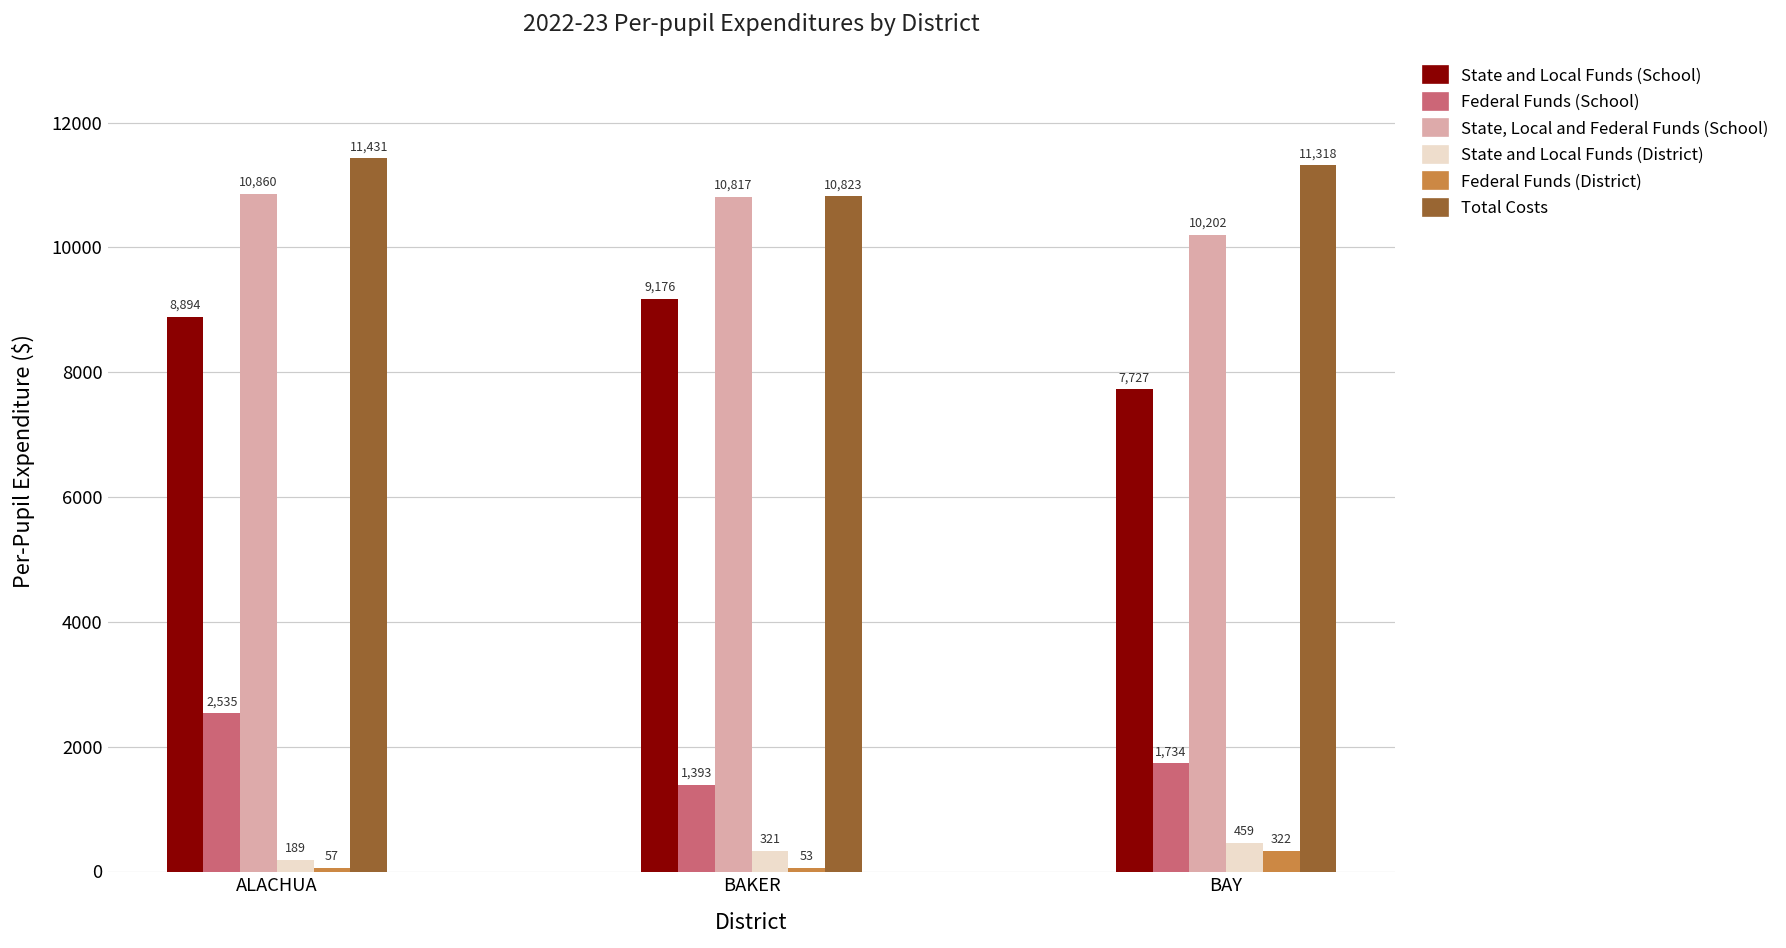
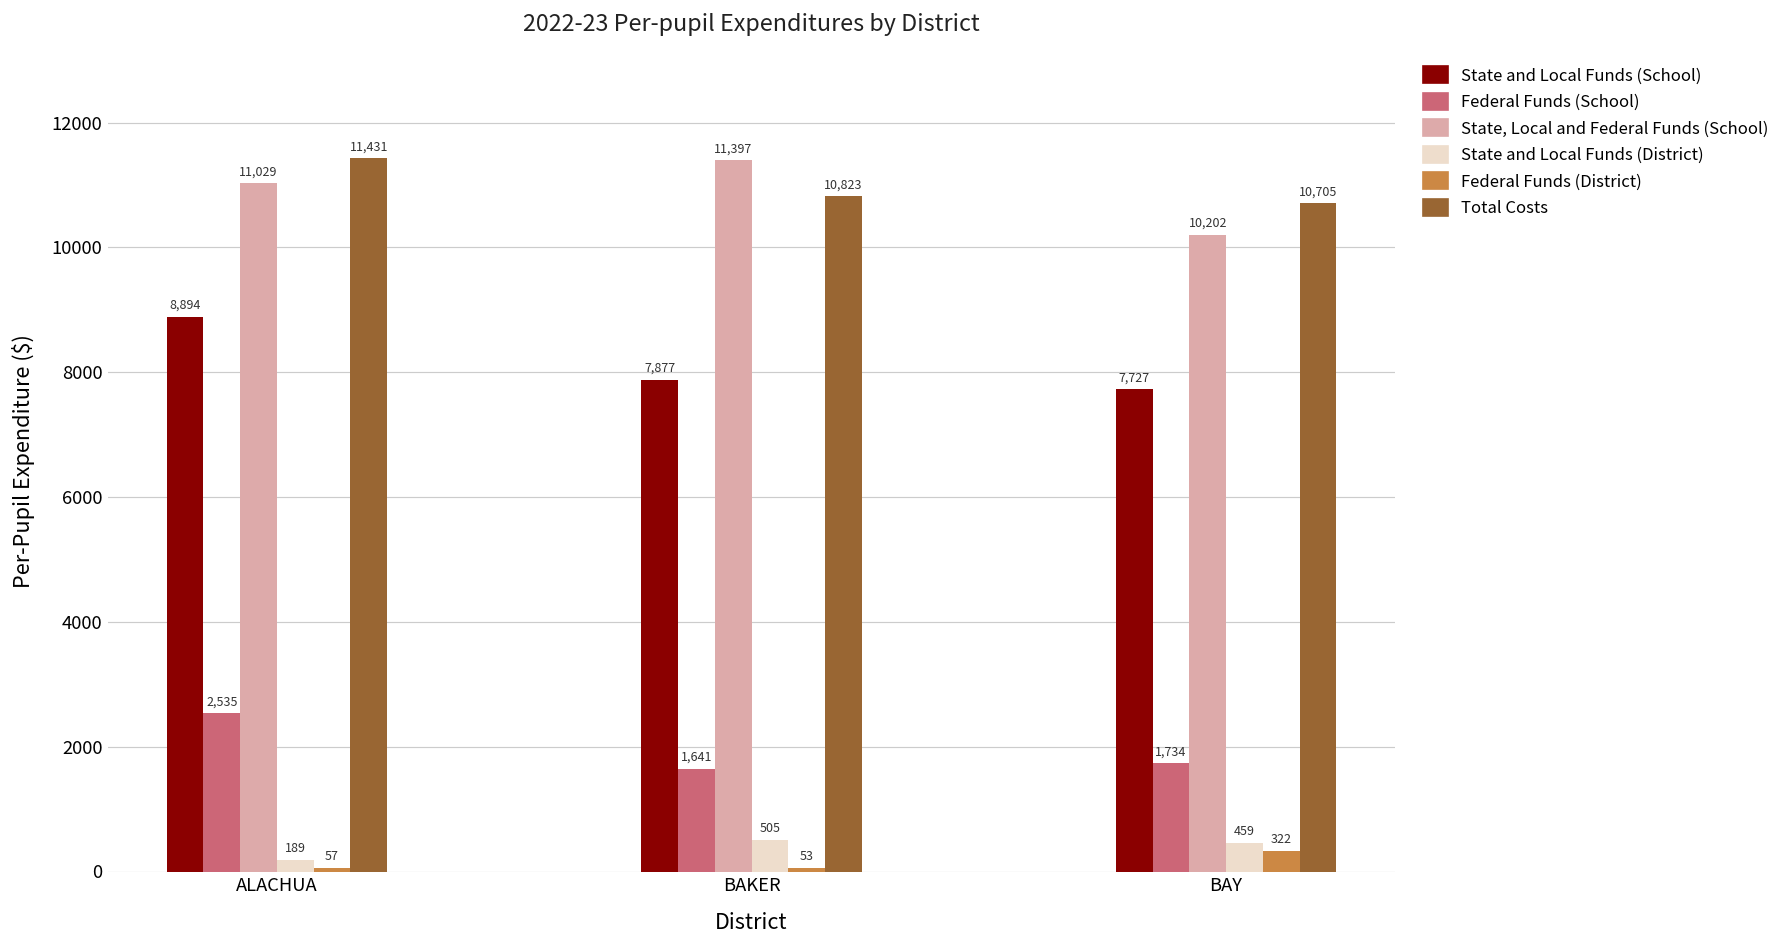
State, Local and Federal Funds (School), ALACHUA: 10,860 -> 11,029
State and Local Funds (School), BAKER: 9,176 -> 7,877
Federal Funds (School), BAKER: 1,393 -> 1,641
State, Local and Federal Funds (School), BAKER: 10,817 -> 11,397
State and Local Funds (District), BAKER: 321 -> 505
Total Costs, BAY: 11,318 -> 10,705
